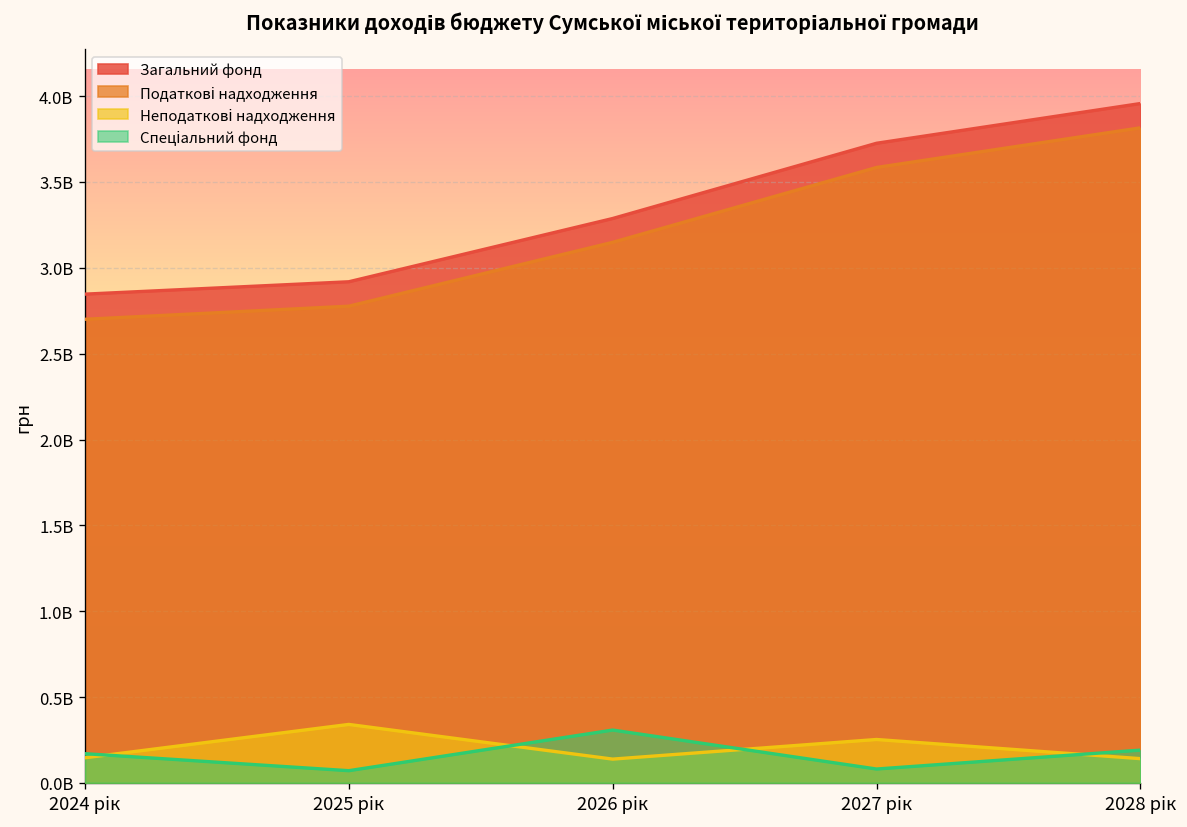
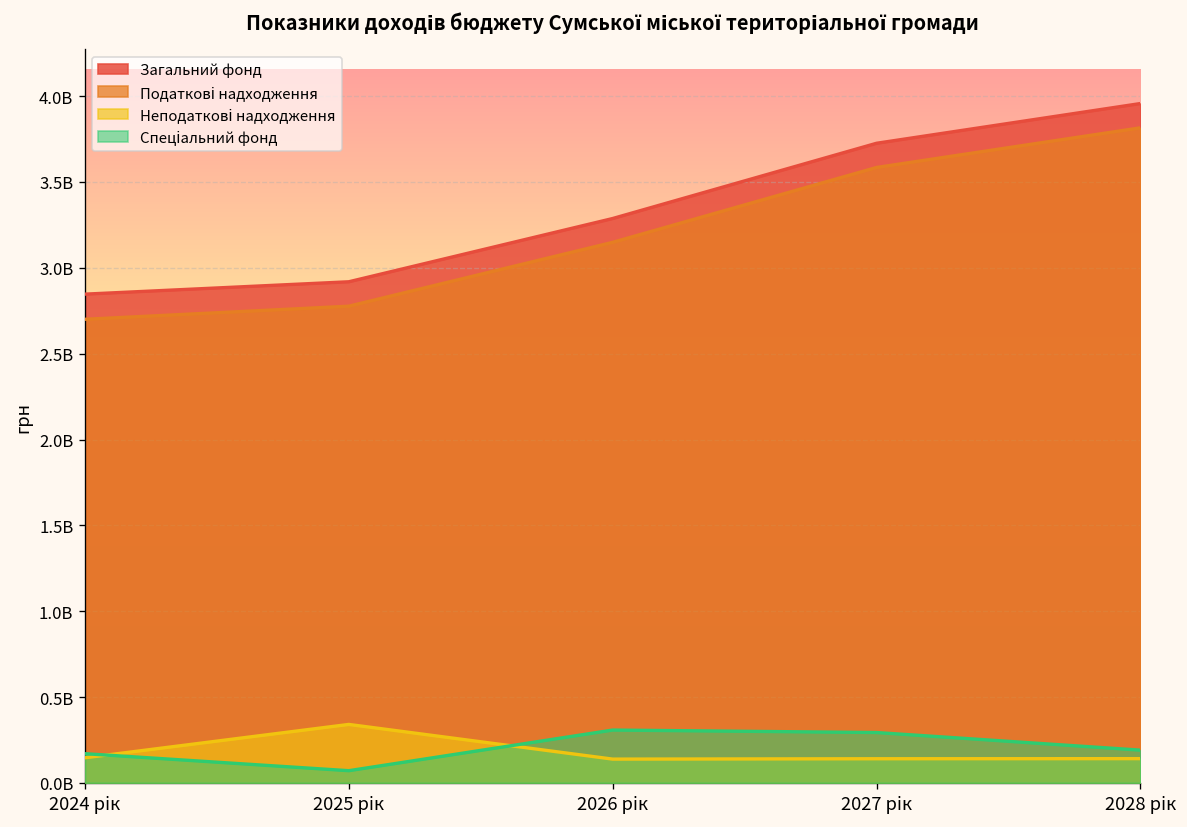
Неподаткові надходження, 2027 рік: 250000000 -> 140000000
Спеціальний фонд, 2027 рік: 80000000 -> 290000000
